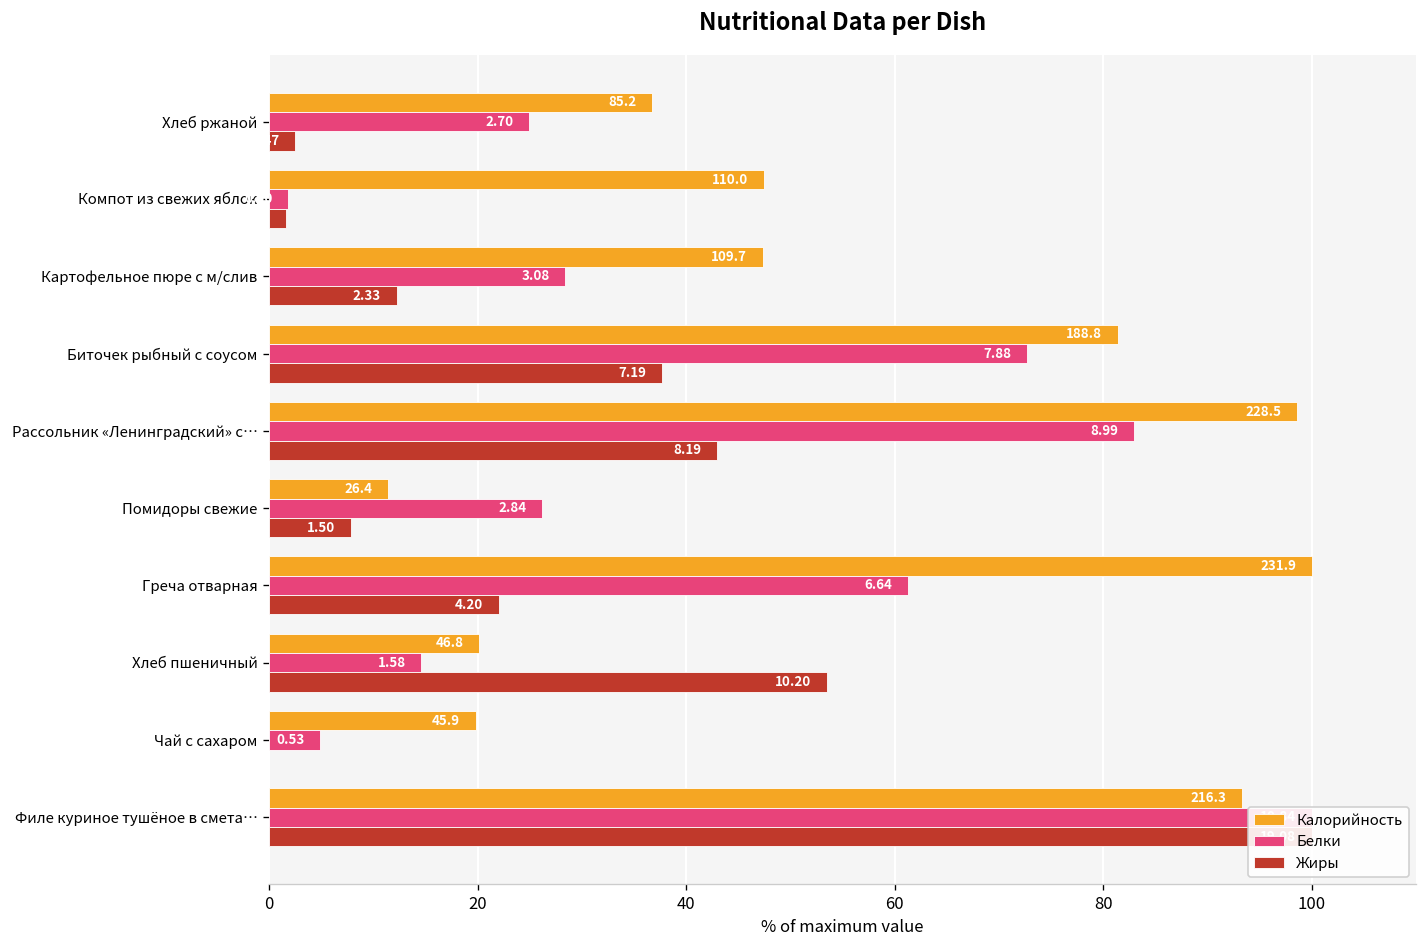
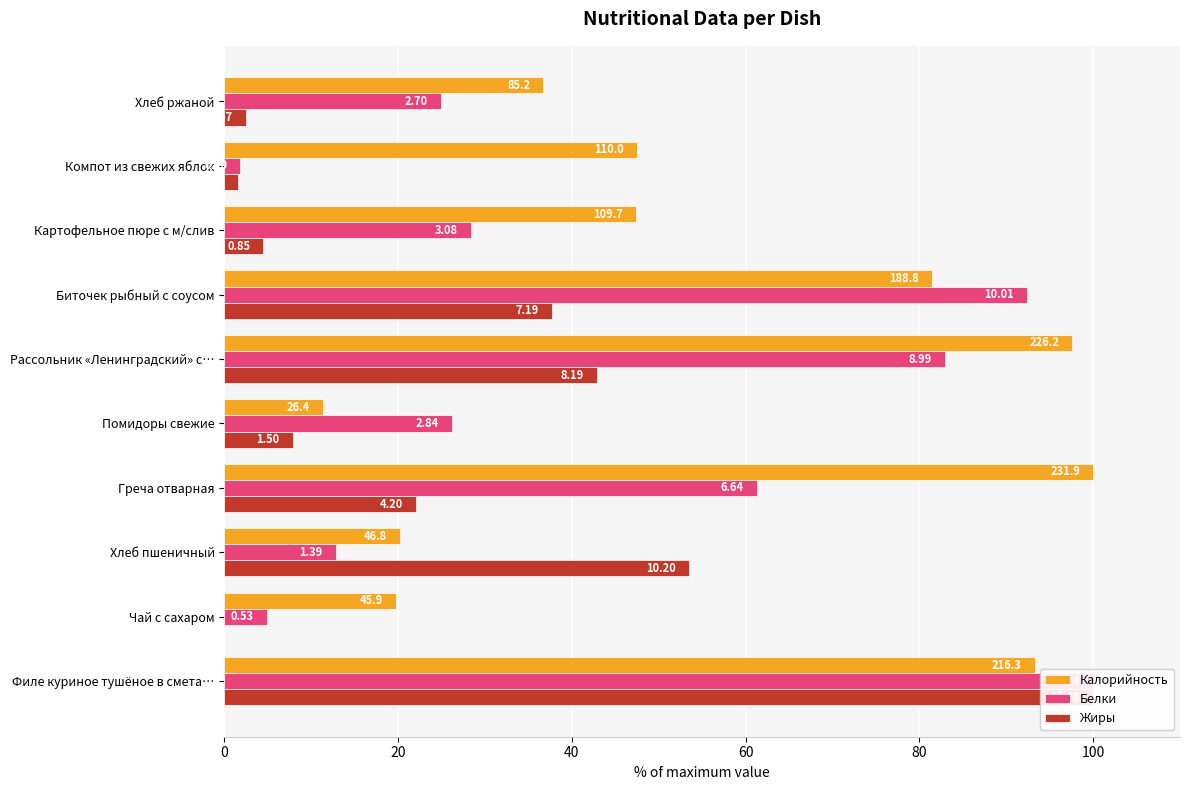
Жиры, Картофельное пюре с м/слив: 2.33 -> 0.85
Белки, Биточек рыбный с соусом: 7.88 -> 10.01
Калорийность, Рассольник «Ленинградский» с…: 228.5 -> 226.2
Белки, Хлеб пшеничный: 1.58 -> 1.39
